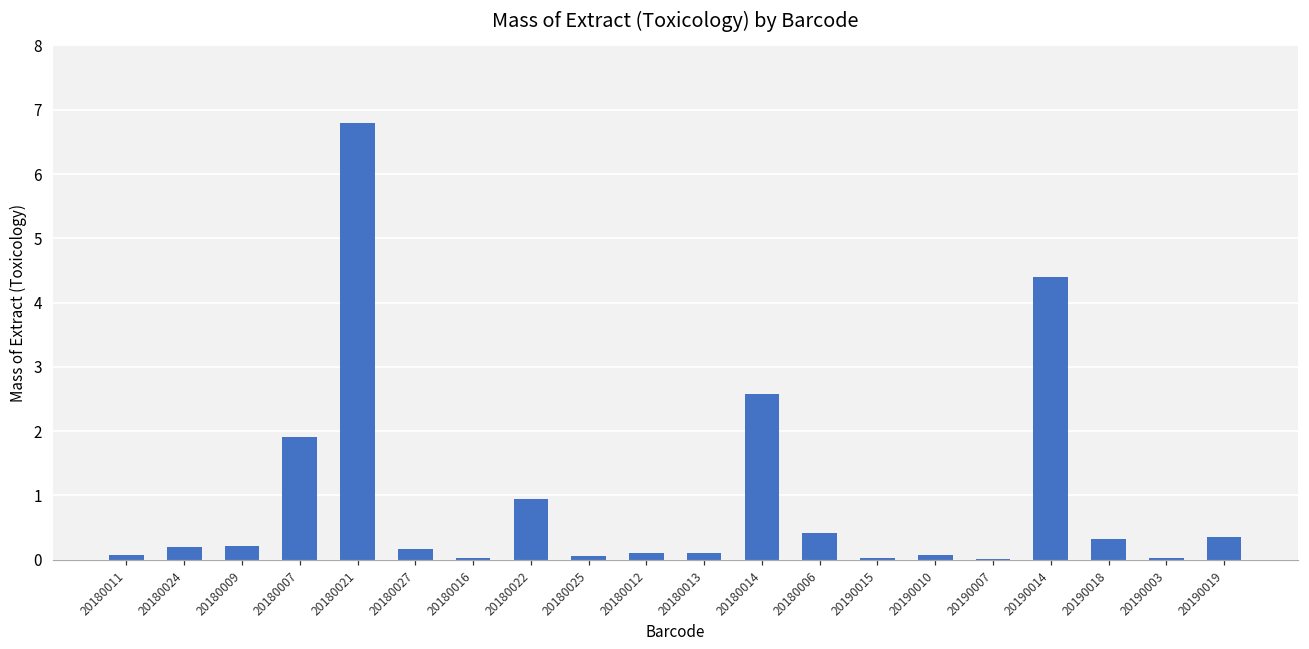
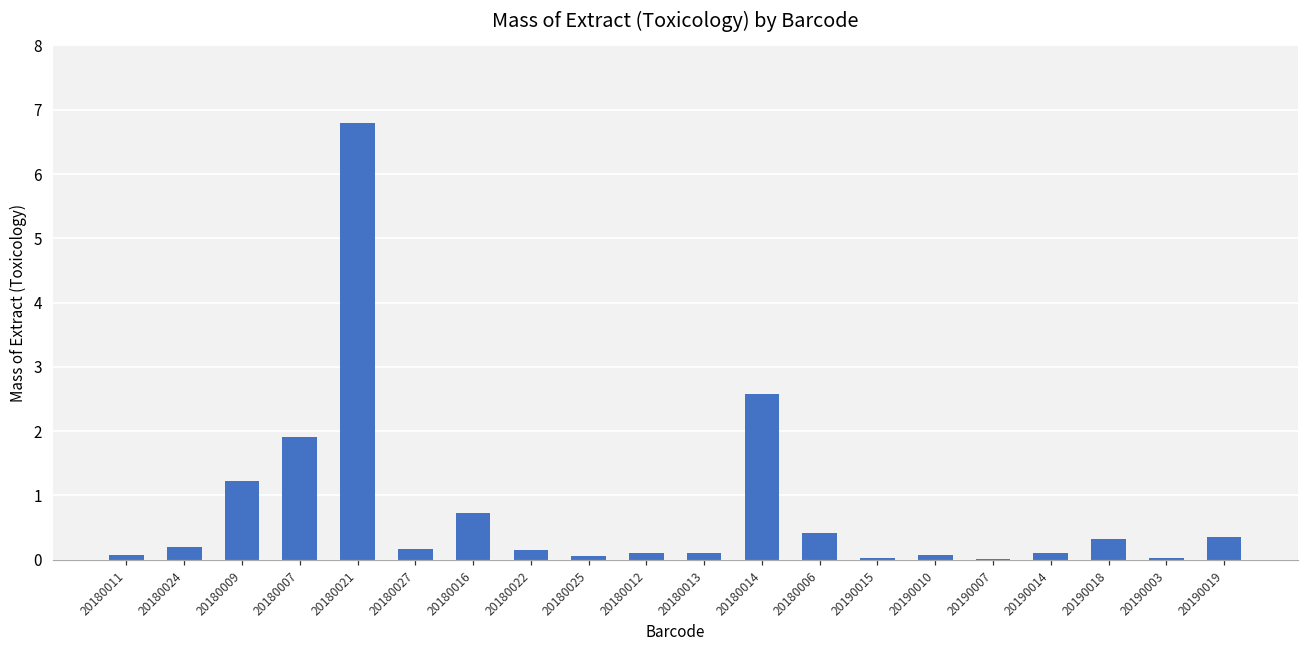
20180009: 0.2 -> 1.2
20180016: 0.0 -> 0.7
20180022: 0.9 -> 0.2
20190014: 4.4 -> 0.1
